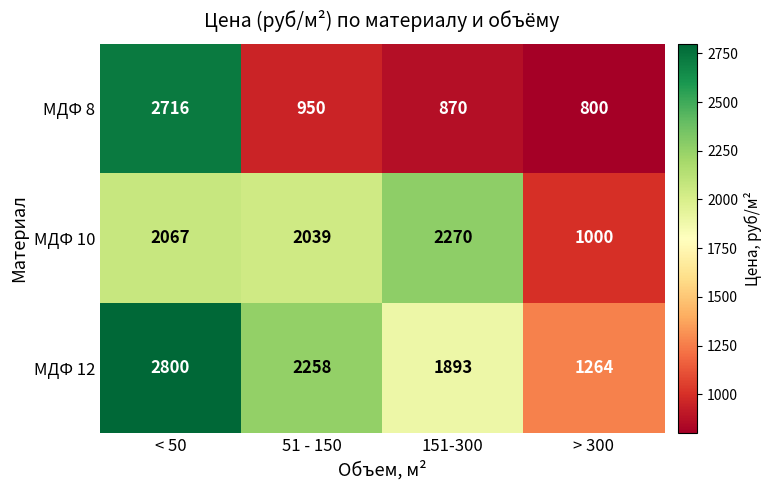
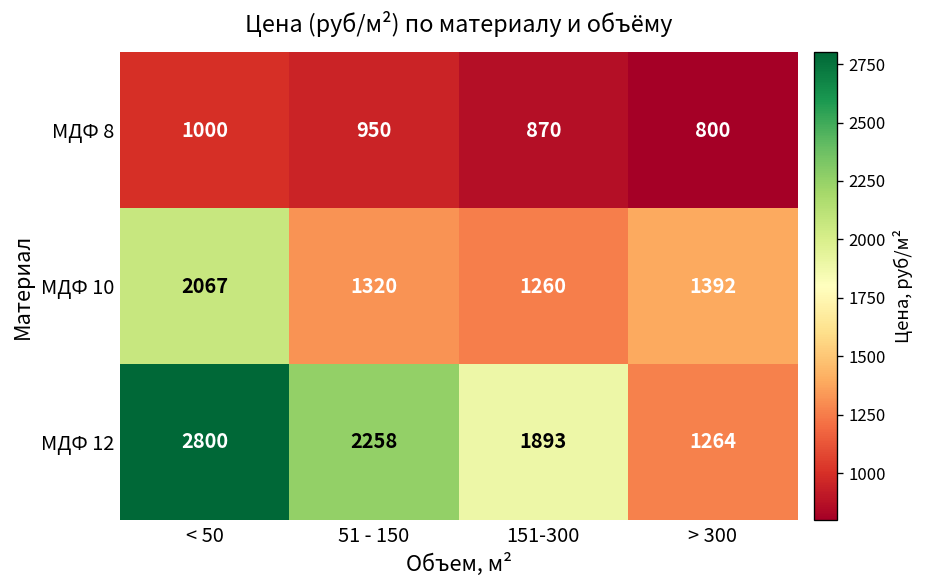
МДФ 8, < 50: 2716 -> 1000
МДФ 10, 51 - 150: 2039 -> 1320
МДФ 10, 151-300: 2270 -> 1260
МДФ 10, > 300: 1000 -> 1392
